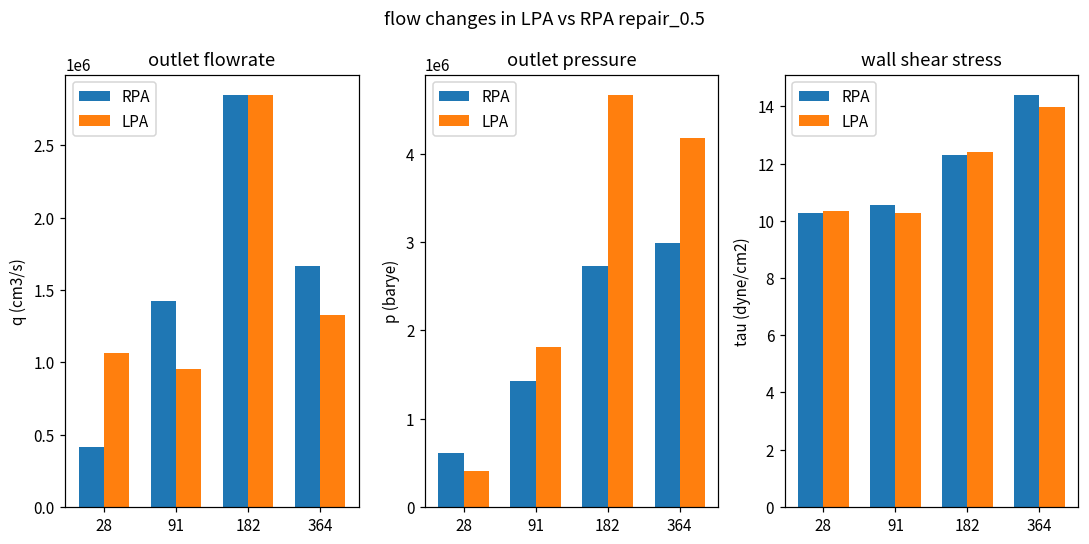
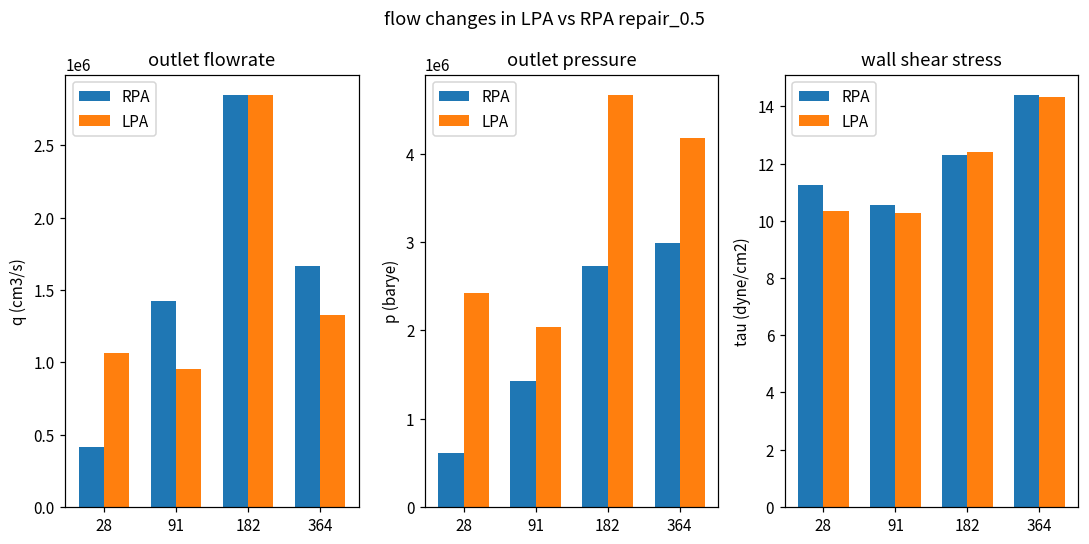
outlet pressure, LPA, 28: 400000 -> 2400000
outlet pressure, LPA, 91: 1800000 -> 2000000
wall shear stress, RPA, 28: 10.3 -> 11.3
wall shear stress, LPA, 364: 14.0 -> 14.3
